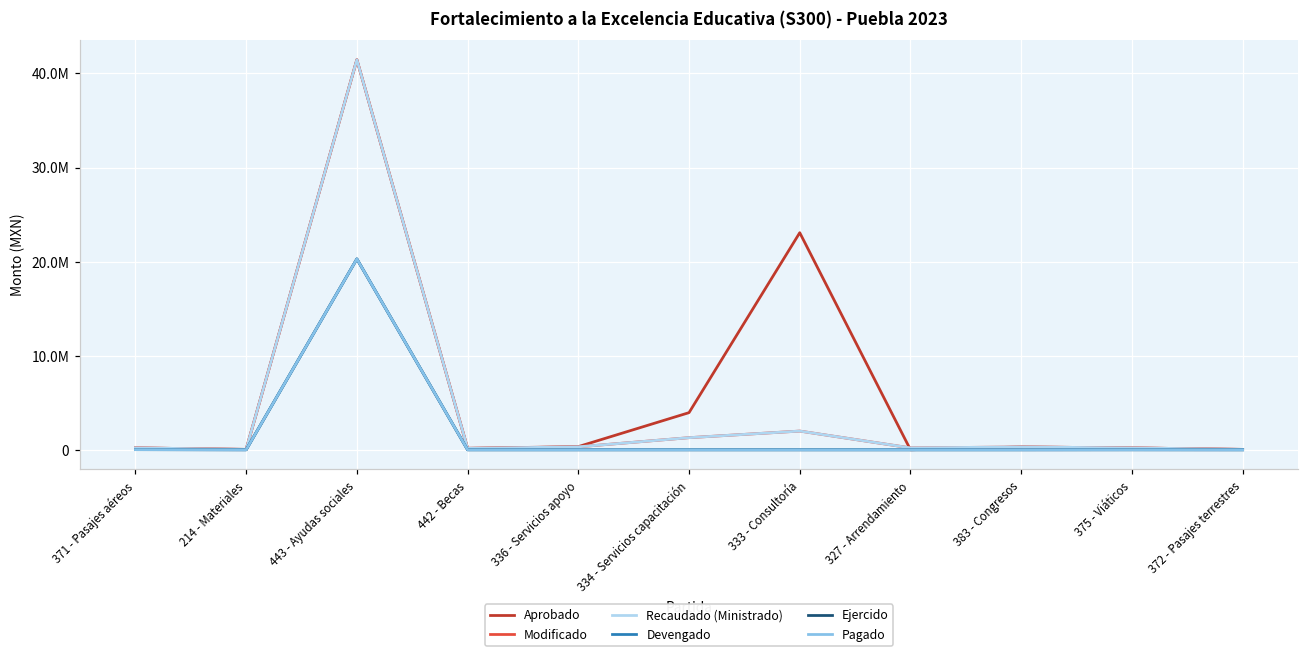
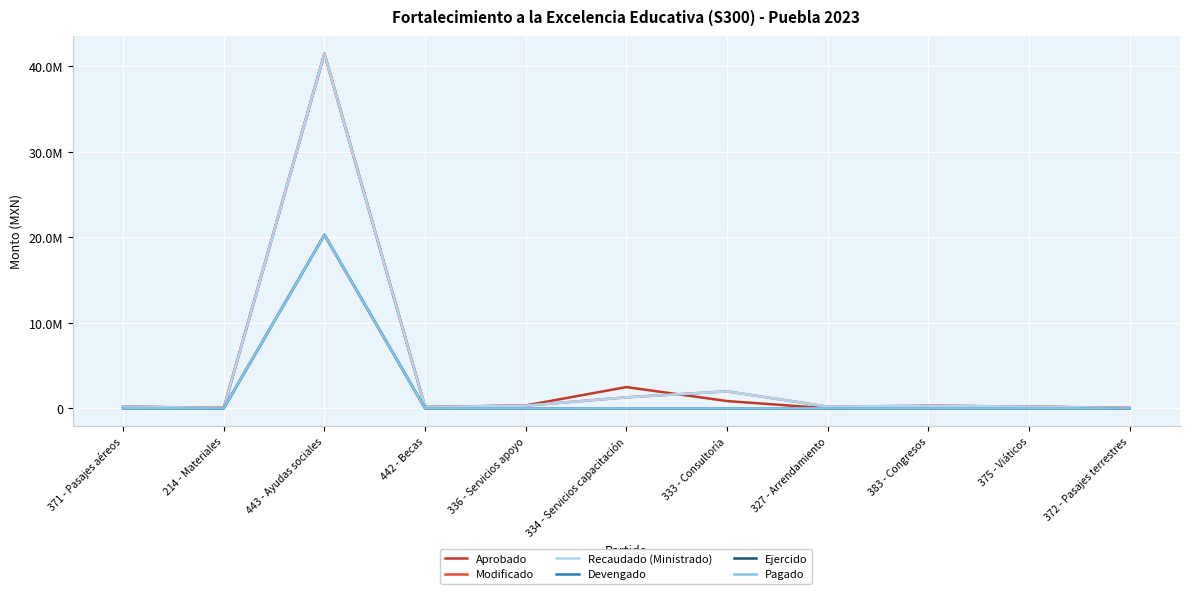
Aprobado, 334 - Servicios capacitación: 4000000 -> 2000000
Aprobado, 333 - Consultoría: 23000000 -> 1000000
